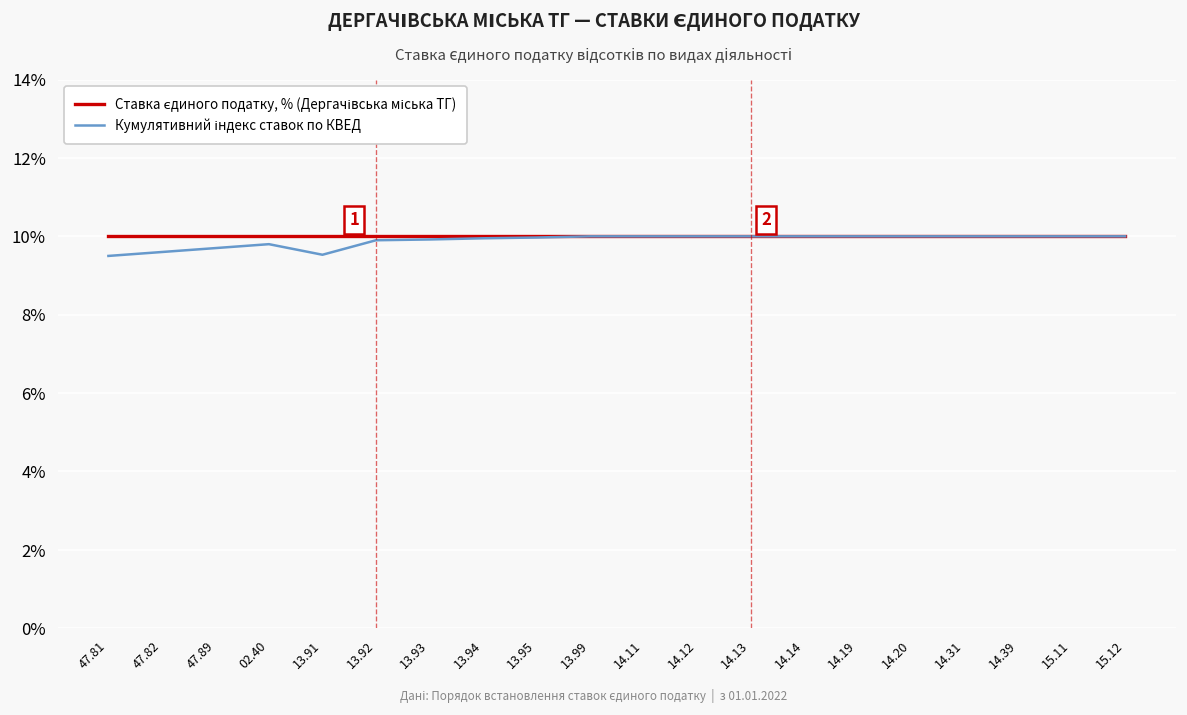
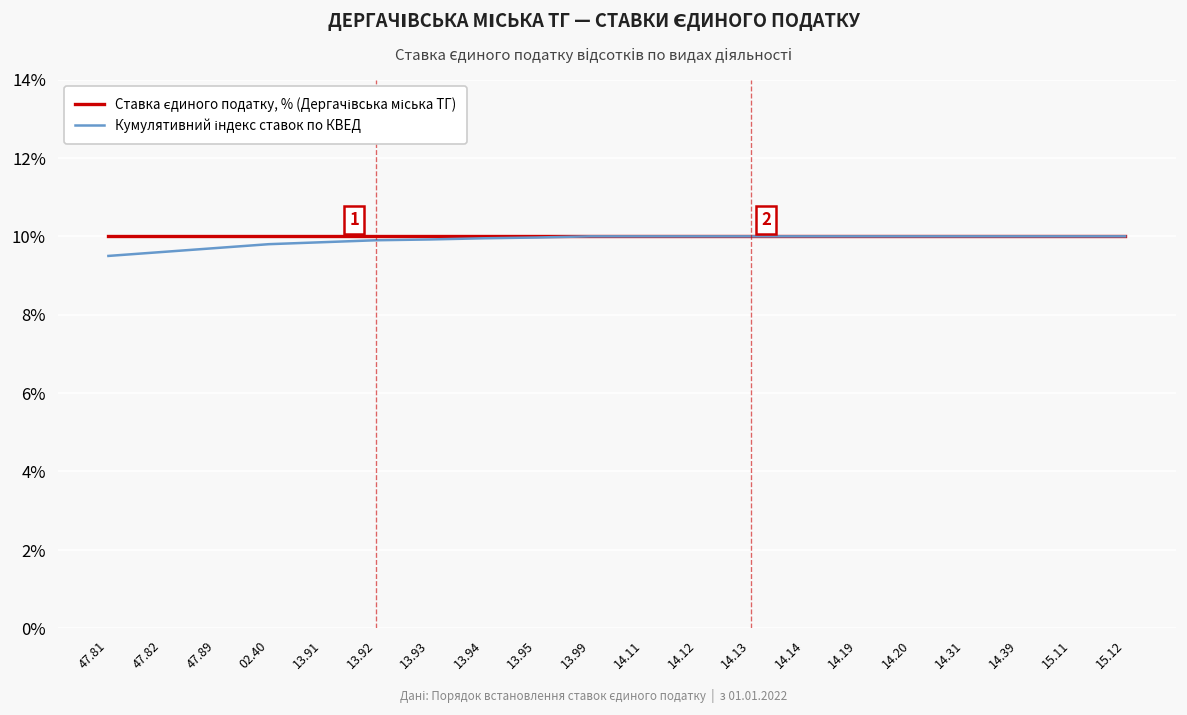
Кумулятивний індекс ставок по КВЕД, 13.91: 9.5% -> 9.9%
